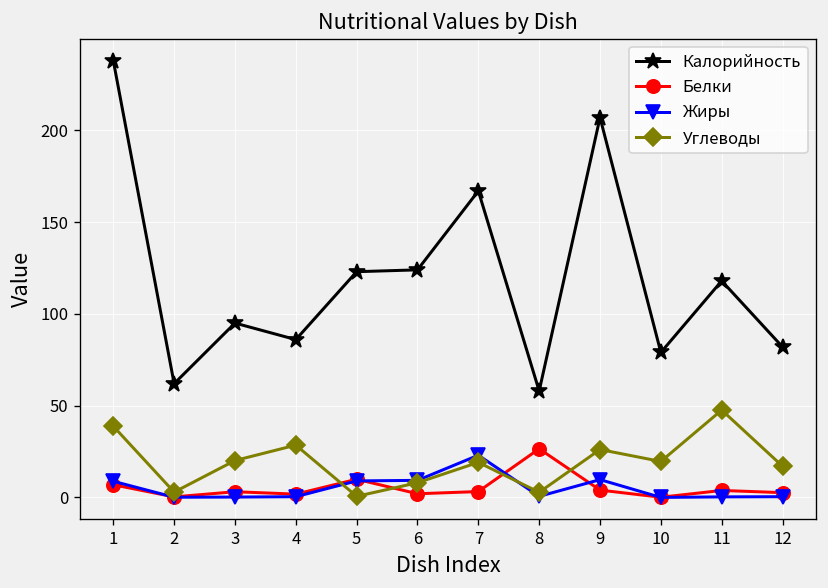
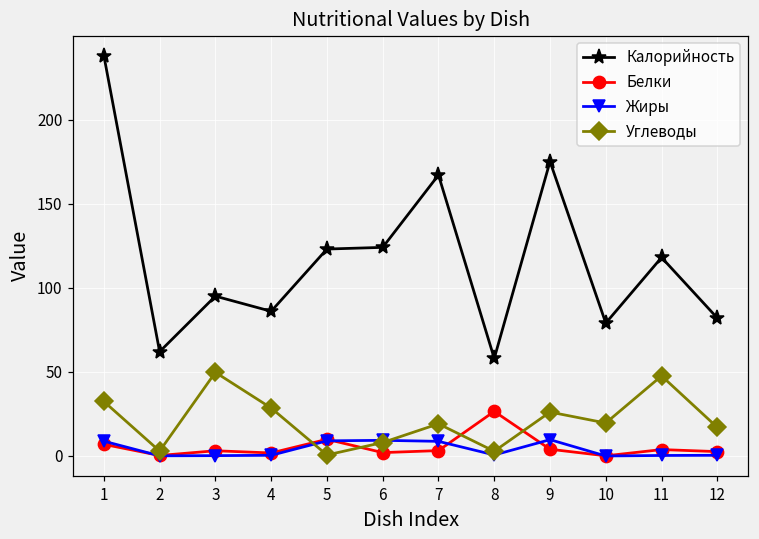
Углеводы, 1: 39 -> 32
Углеводы, 3: 20 -> 50
Жиры, 7: 23 -> 9
Калорийность, 9: 207 -> 175
